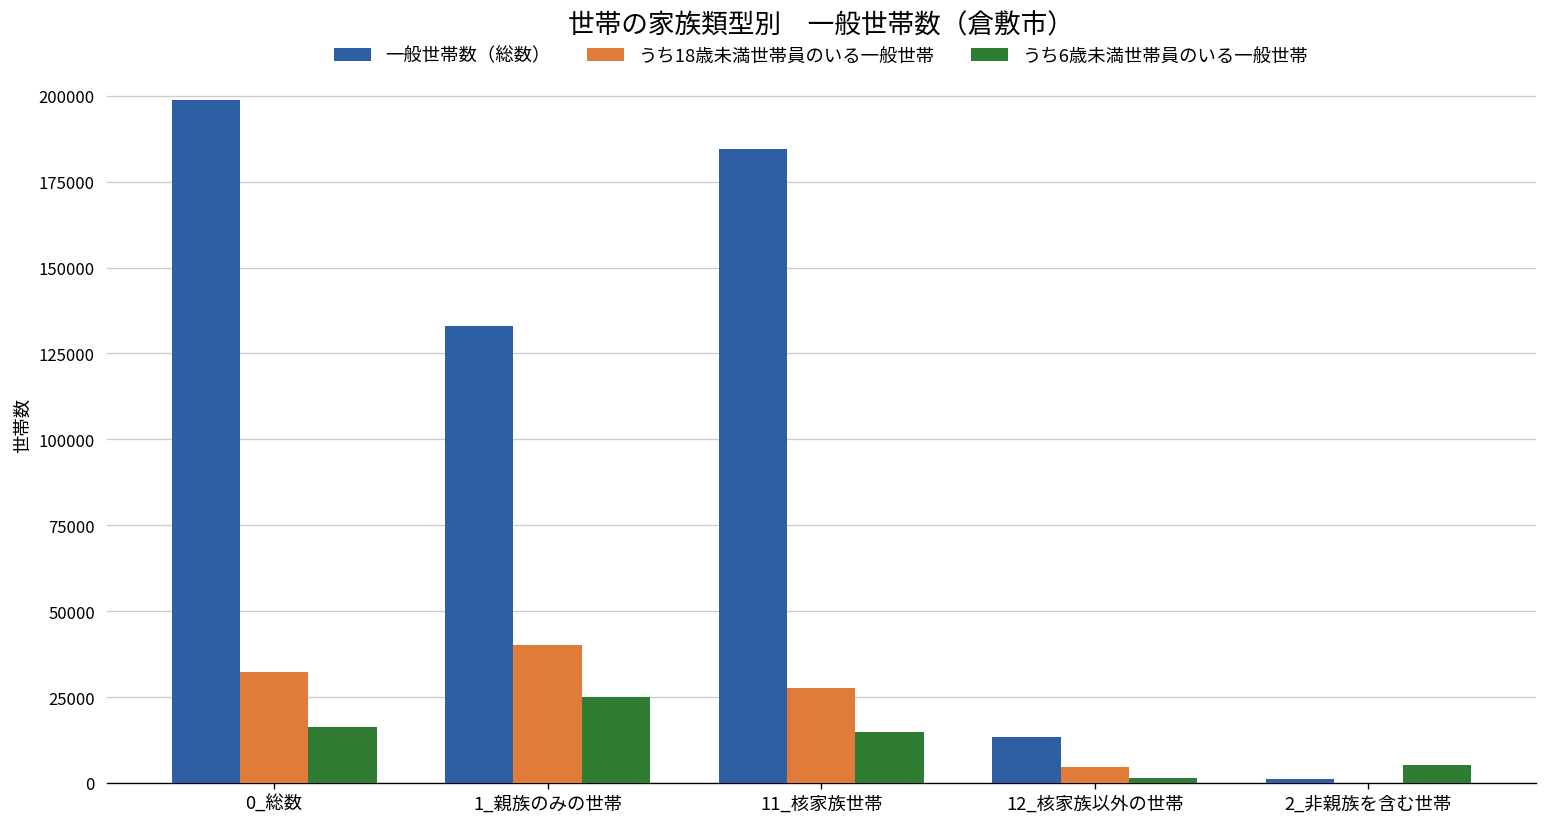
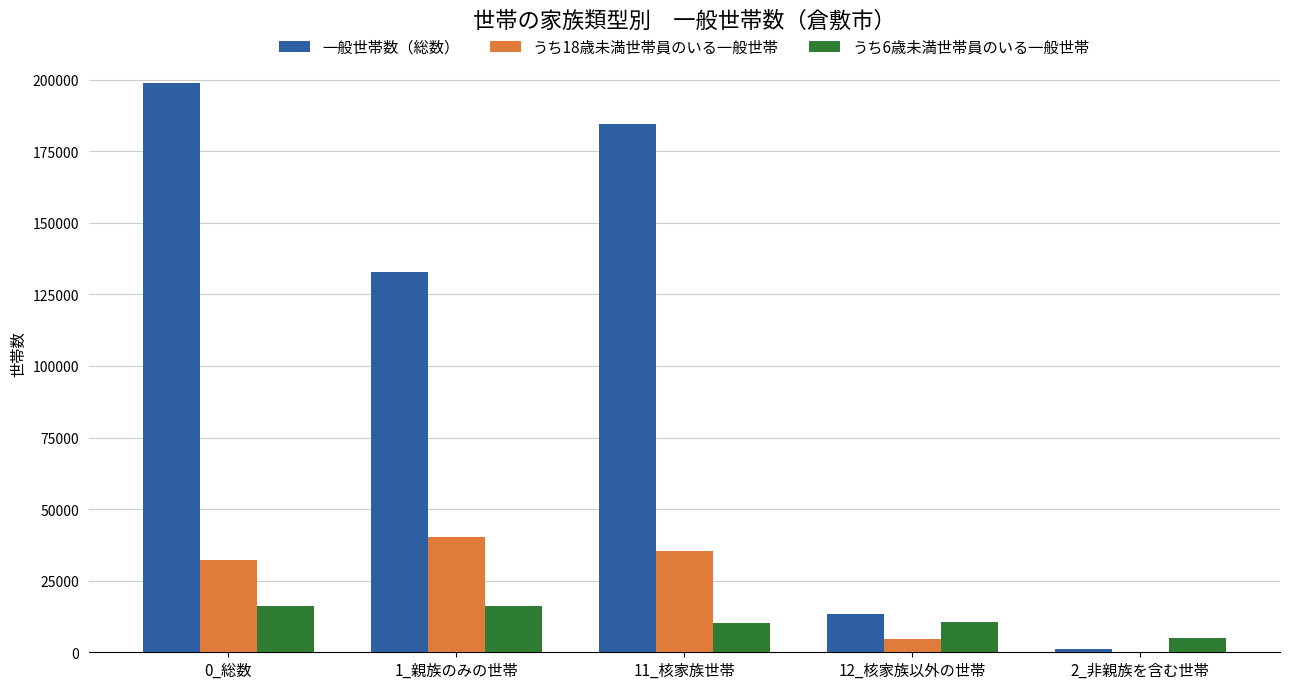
うち6歳未満世帯員のいる一般世帯, 1_親族のみの世帯: 25000 -> 16000
うち18歳未満世帯員のいる一般世帯, 11_核家族世帯: 28000 -> 35000
うち6歳未満世帯員のいる一般世帯, 11_核家族世帯: 15000 -> 10000
うち6歳未満世帯員のいる一般世帯, 12_核家族以外の世帯: 1000 -> 10000
